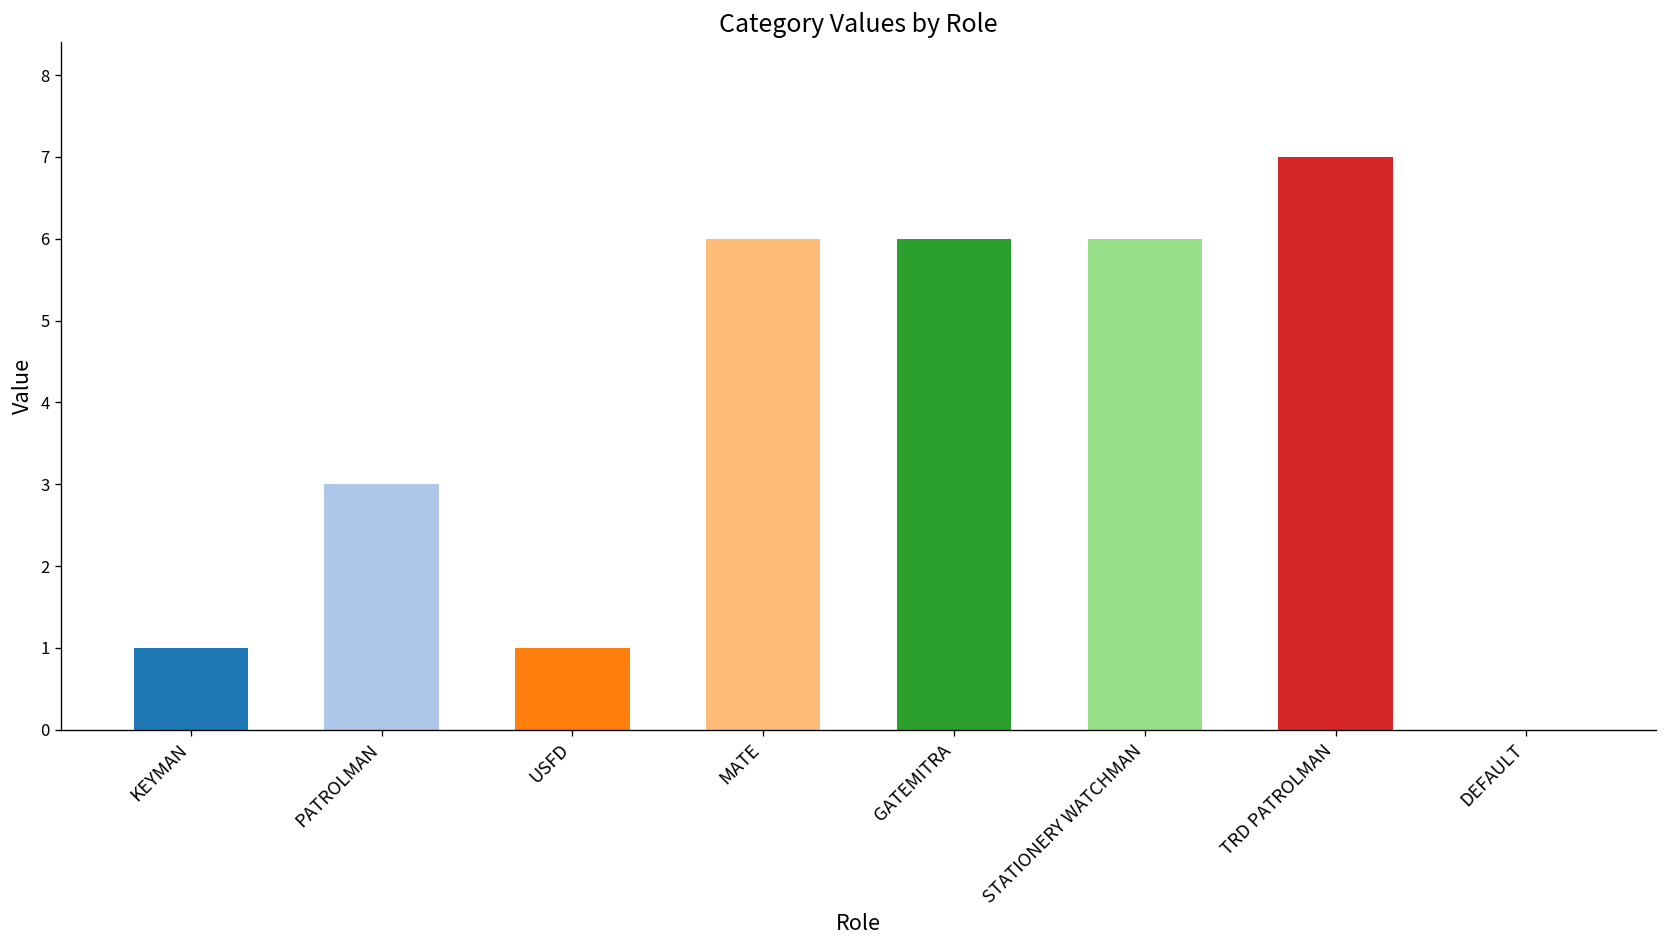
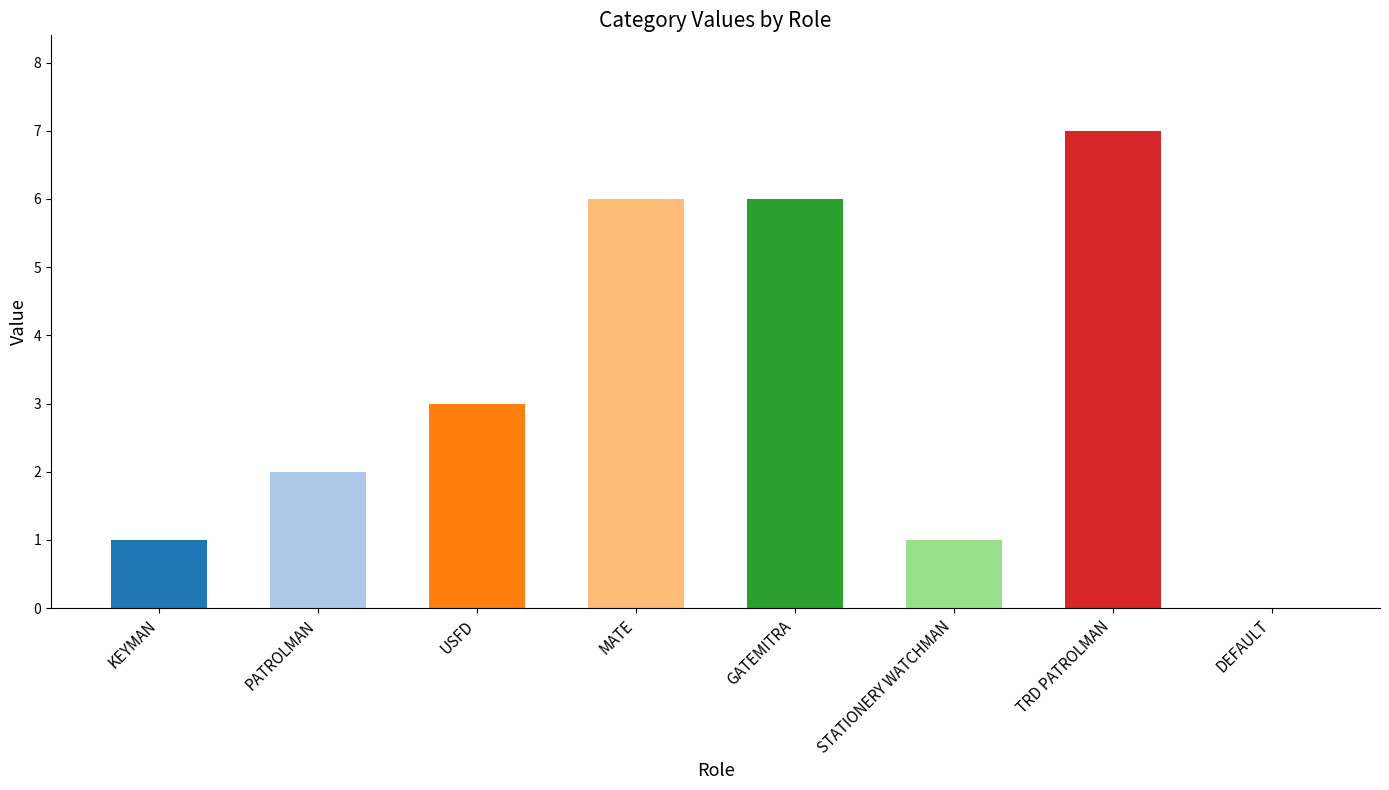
PATROLMAN: 3 -> 2
USFD: 1 -> 3
STATIONERY WATCHMAN: 6 -> 1
